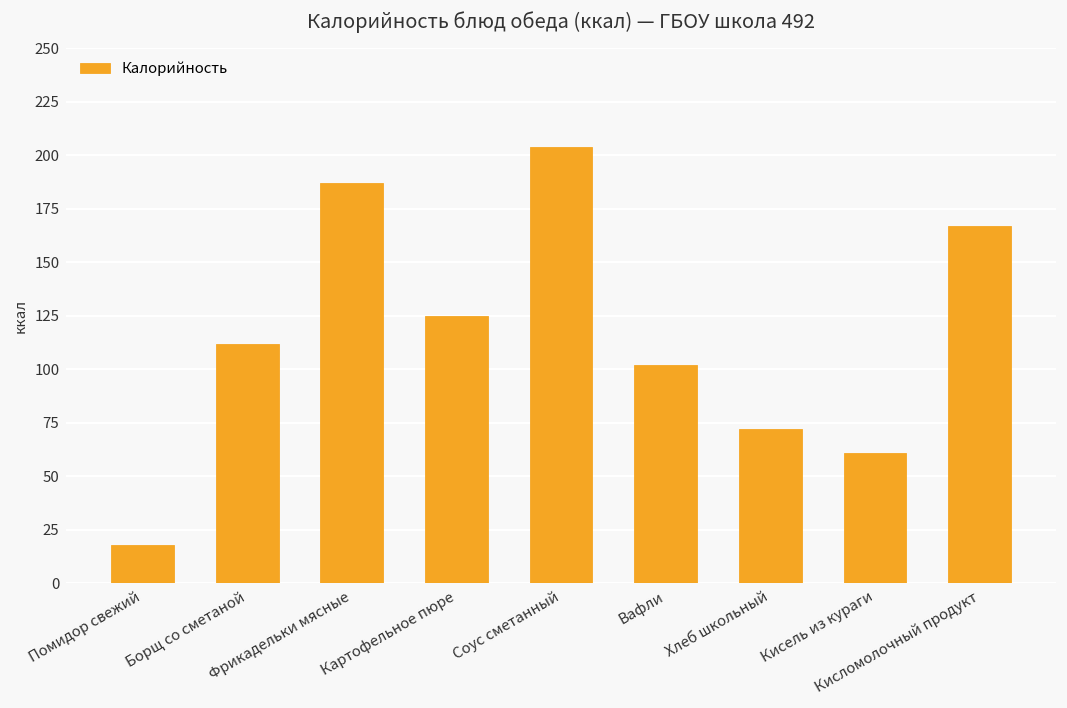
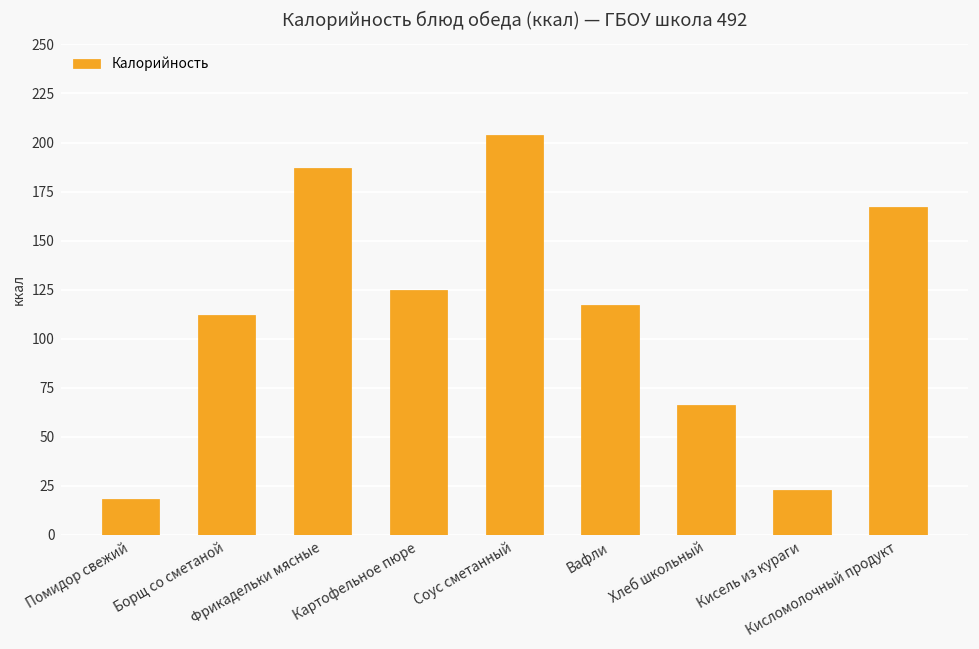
Вафли: 102 -> 117
Хлеб школьный: 72 -> 66
Кисель из кураги: 61 -> 23
